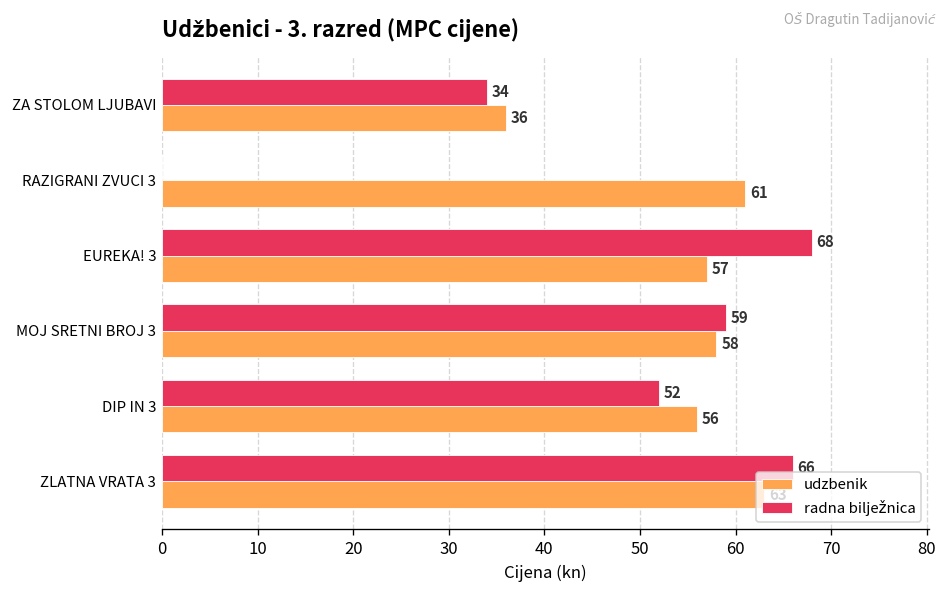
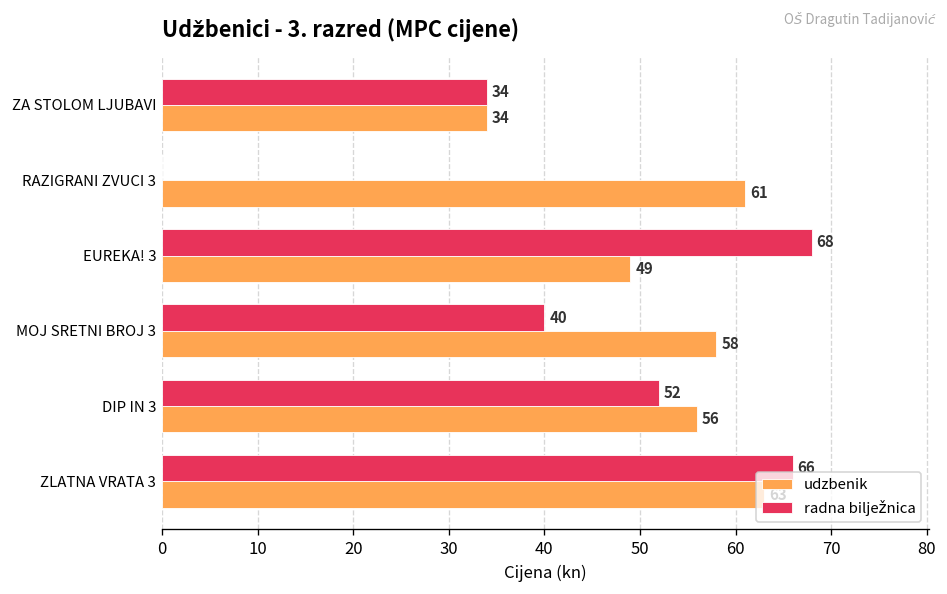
udzbenik, ZA STOLOM LJUBAVI: 36 -> 34
udzbenik, EUREKA! 3: 57 -> 49
radna bilježnica, MOJ SRETNI BROJ 3: 59 -> 40
